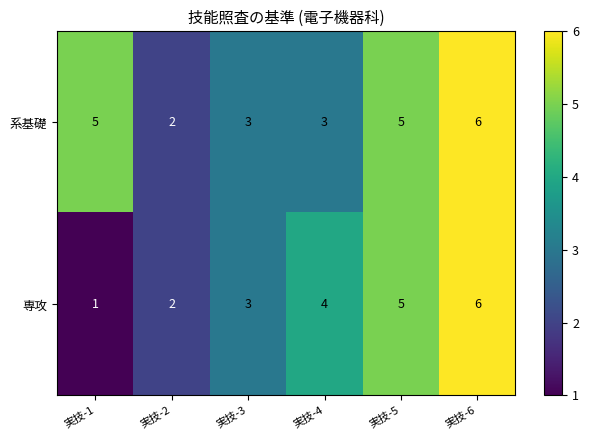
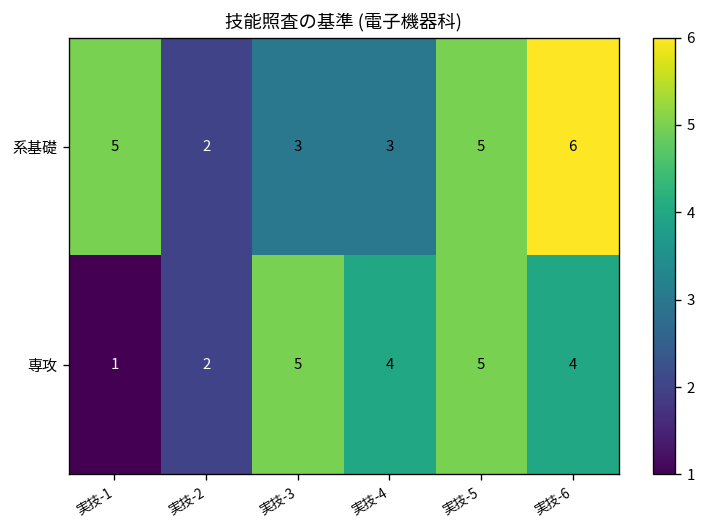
専攻, 実技-3: 3 -> 5
専攻, 実技-6: 6 -> 4
